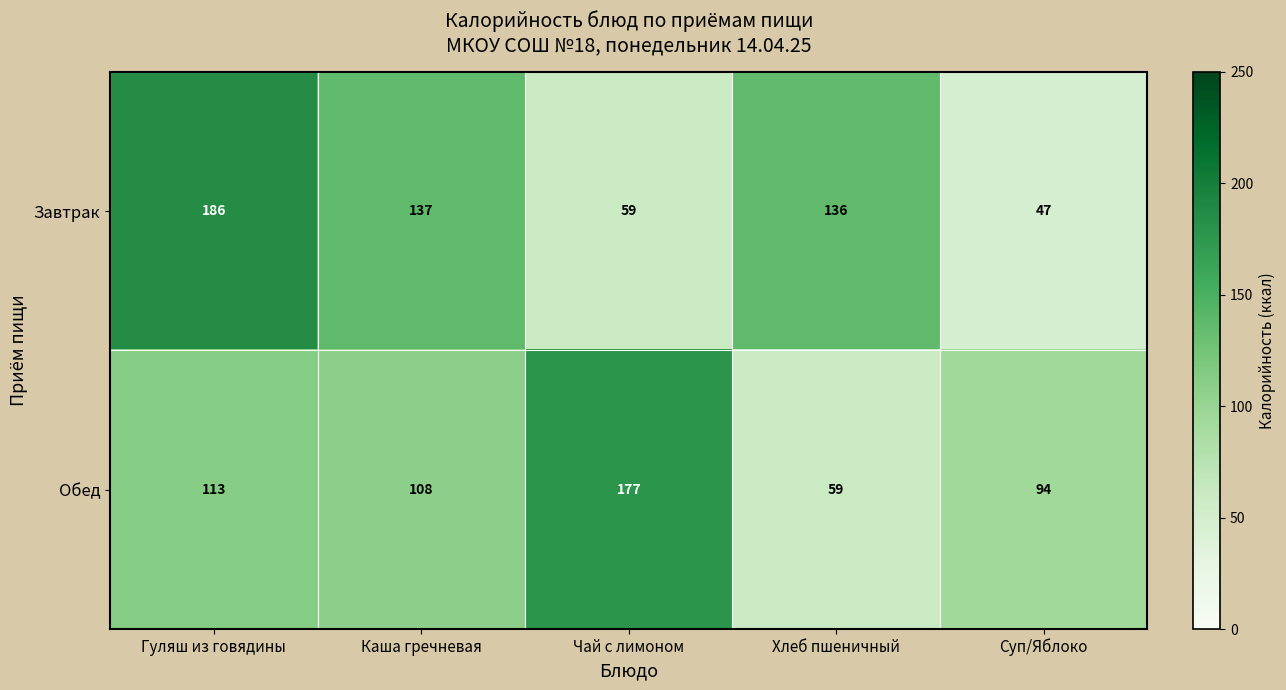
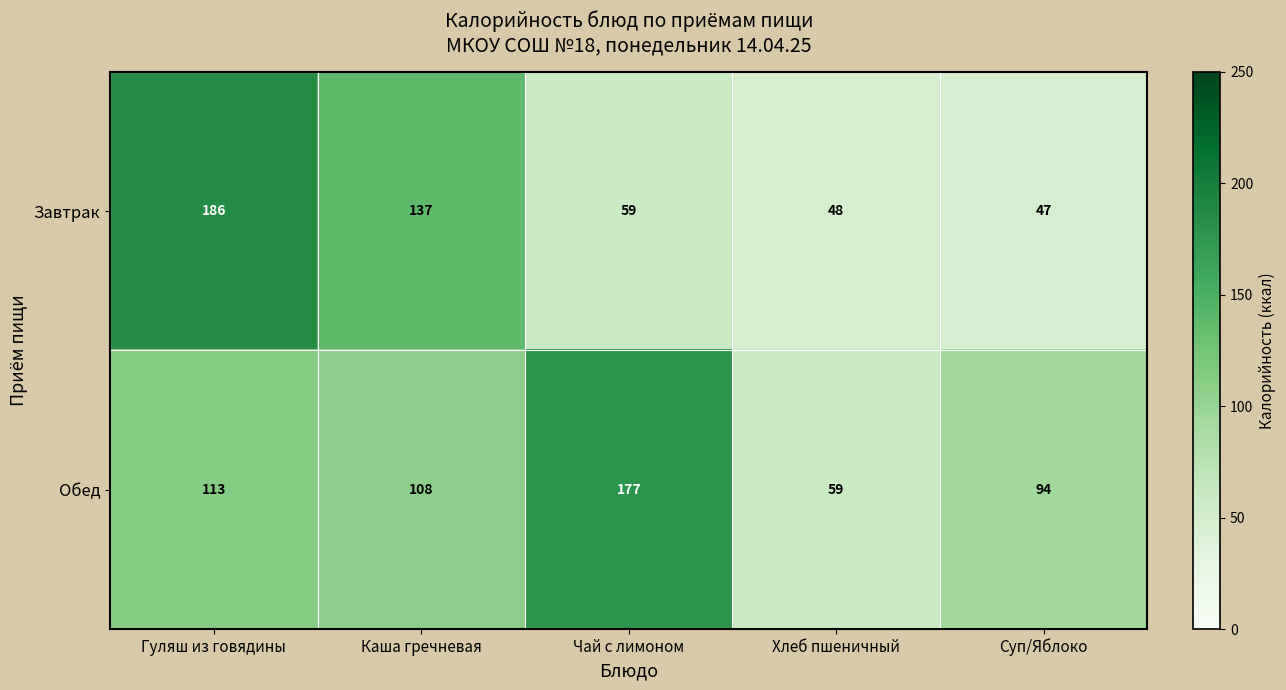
Завтрак, Хлеб пшеничный: 136 -> 48
